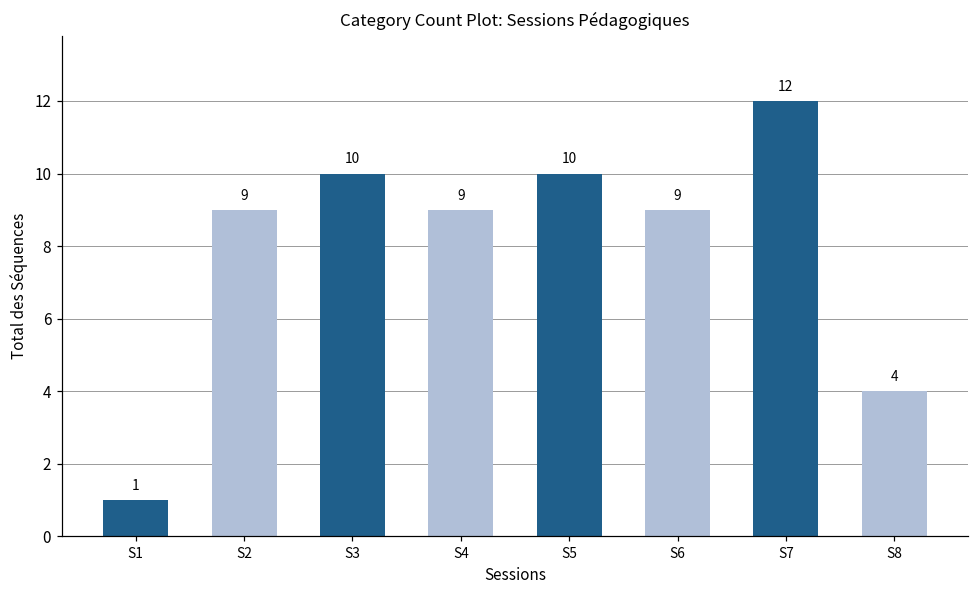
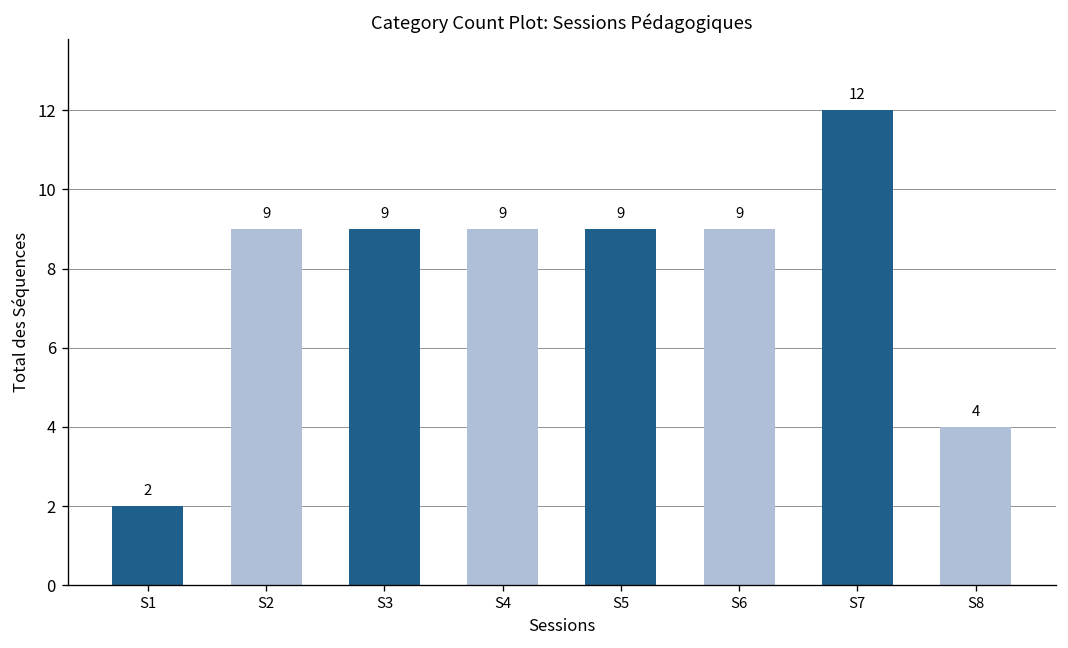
S1: 1 -> 2
S3: 10 -> 9
S5: 10 -> 9
